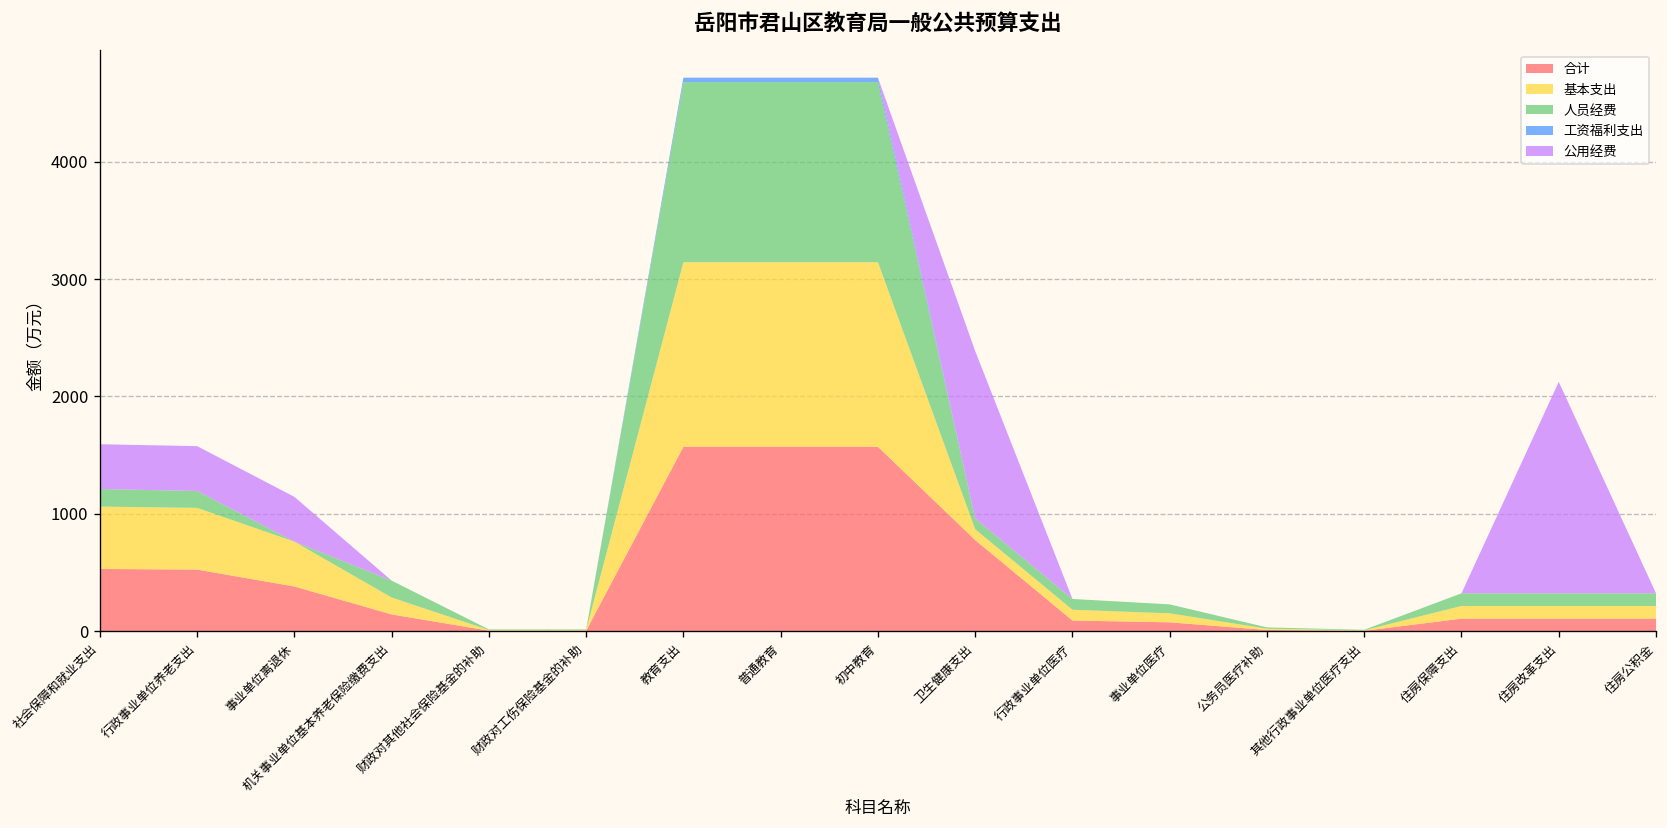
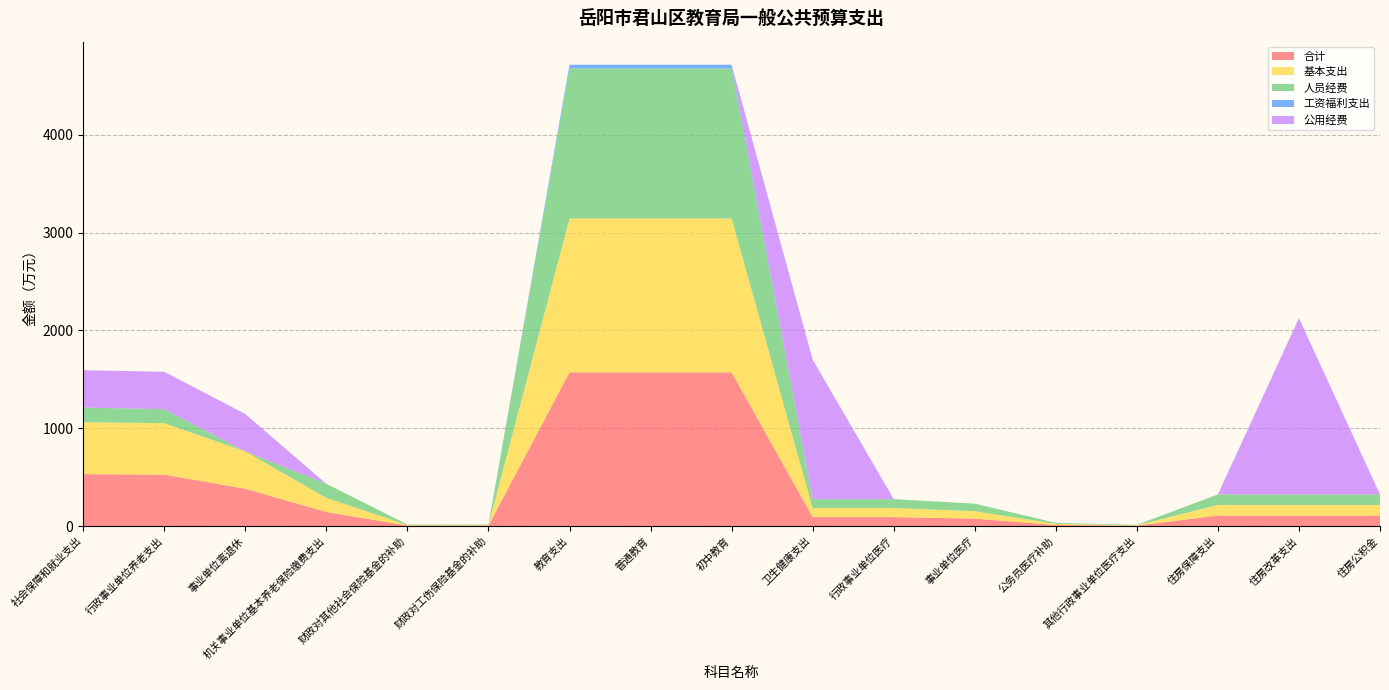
合计, 卫生健康支出: 800 -> 100
